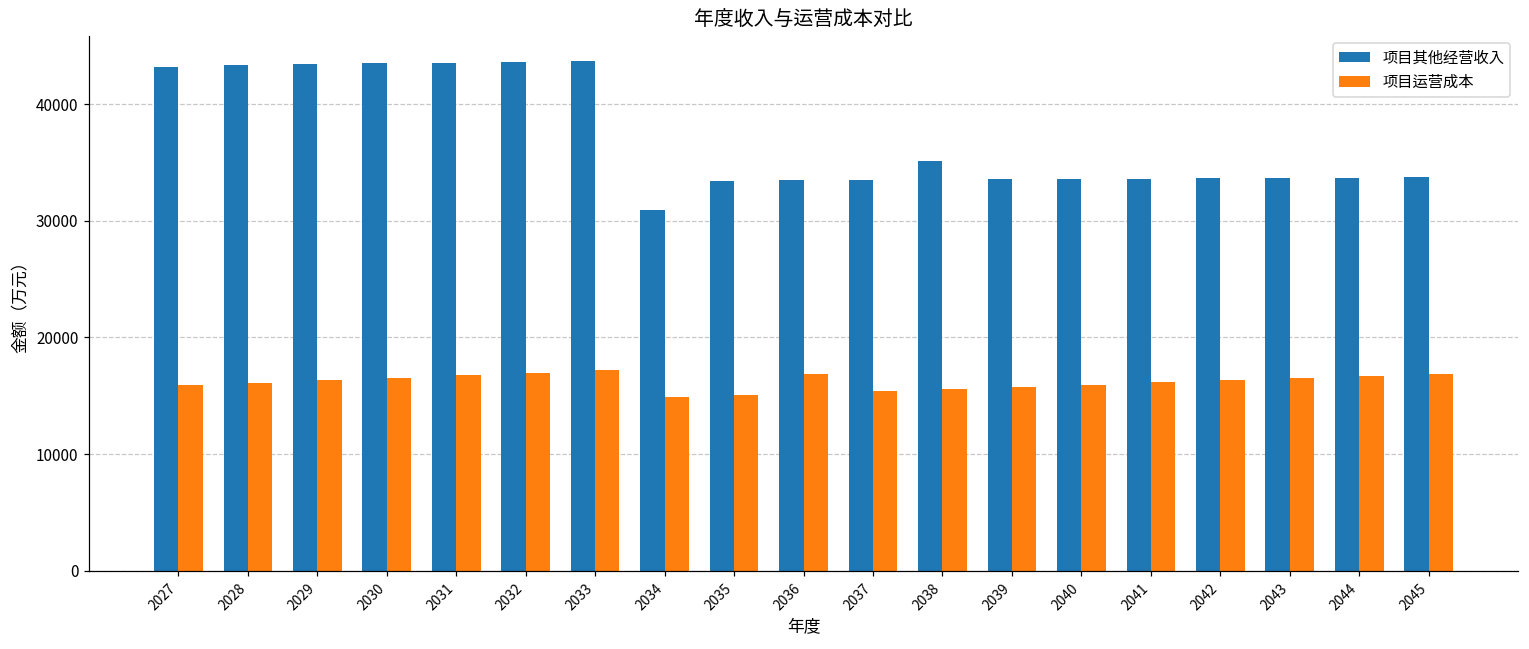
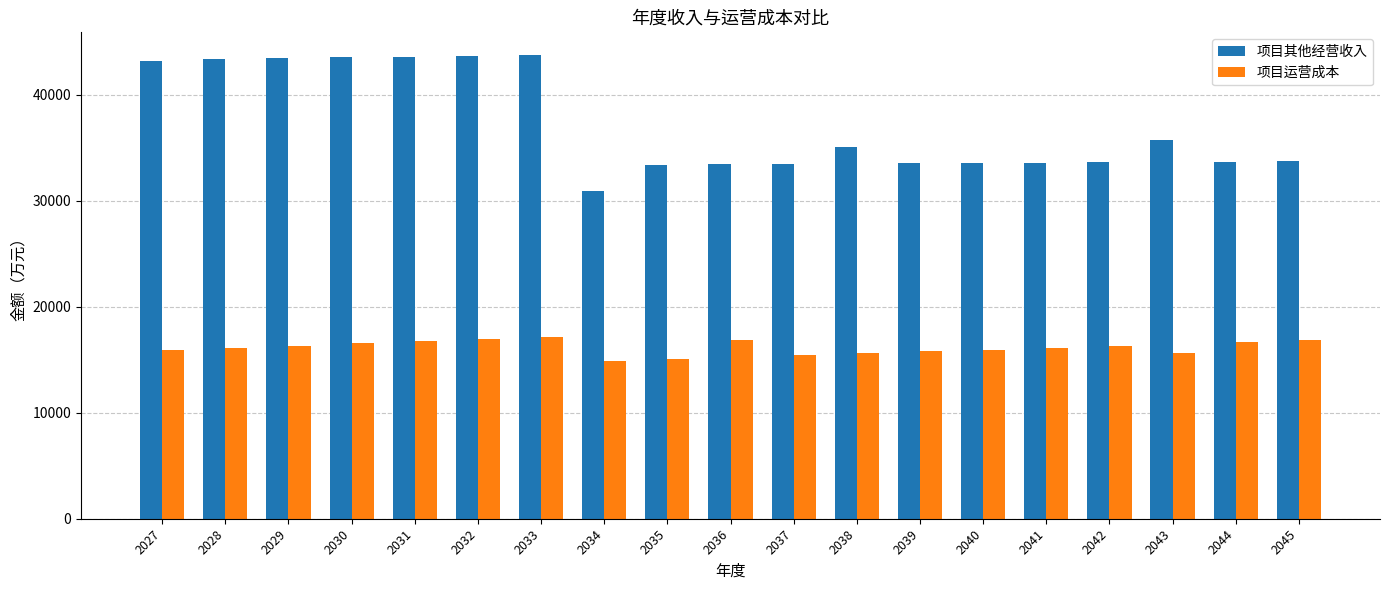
项目其他经营收入, 2043: 33600 -> 35700
项目运营成本, 2043: 16500 -> 15600
